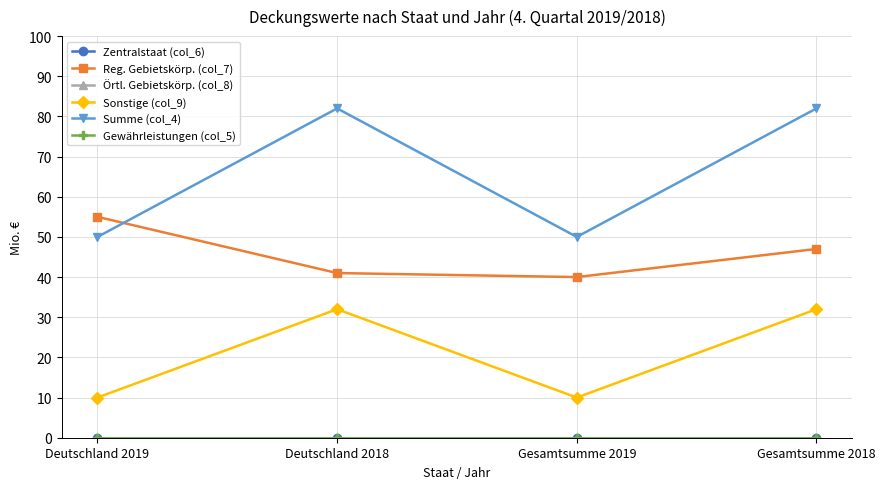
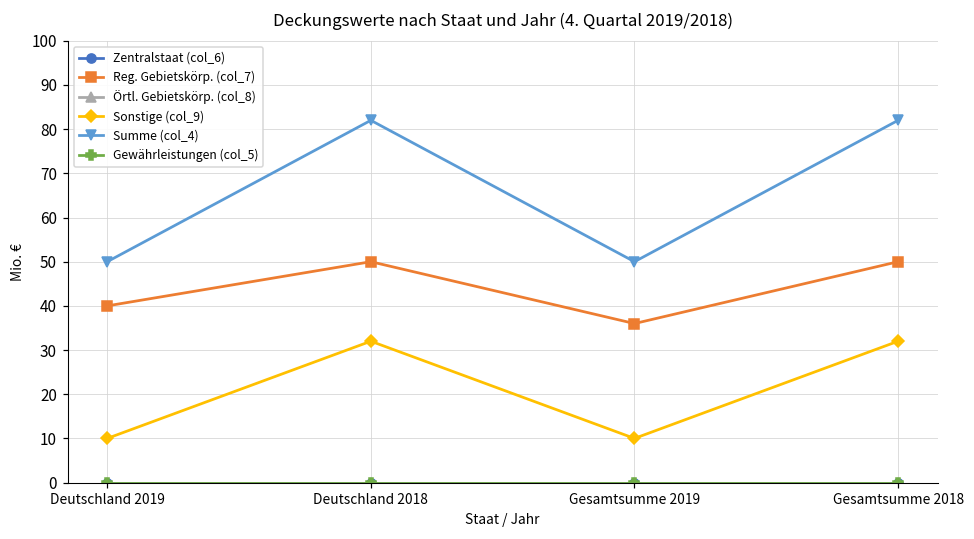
Reg. Gebietskörp. (col_7), Deutschland 2019: 55 -> 40
Reg. Gebietskörp. (col_7), Deutschland 2018: 41 -> 50
Reg. Gebietskörp. (col_7), Gesamtsumme 2019: 40 -> 36
Reg. Gebietskörp. (col_7), Gesamtsumme 2018: 47 -> 50
